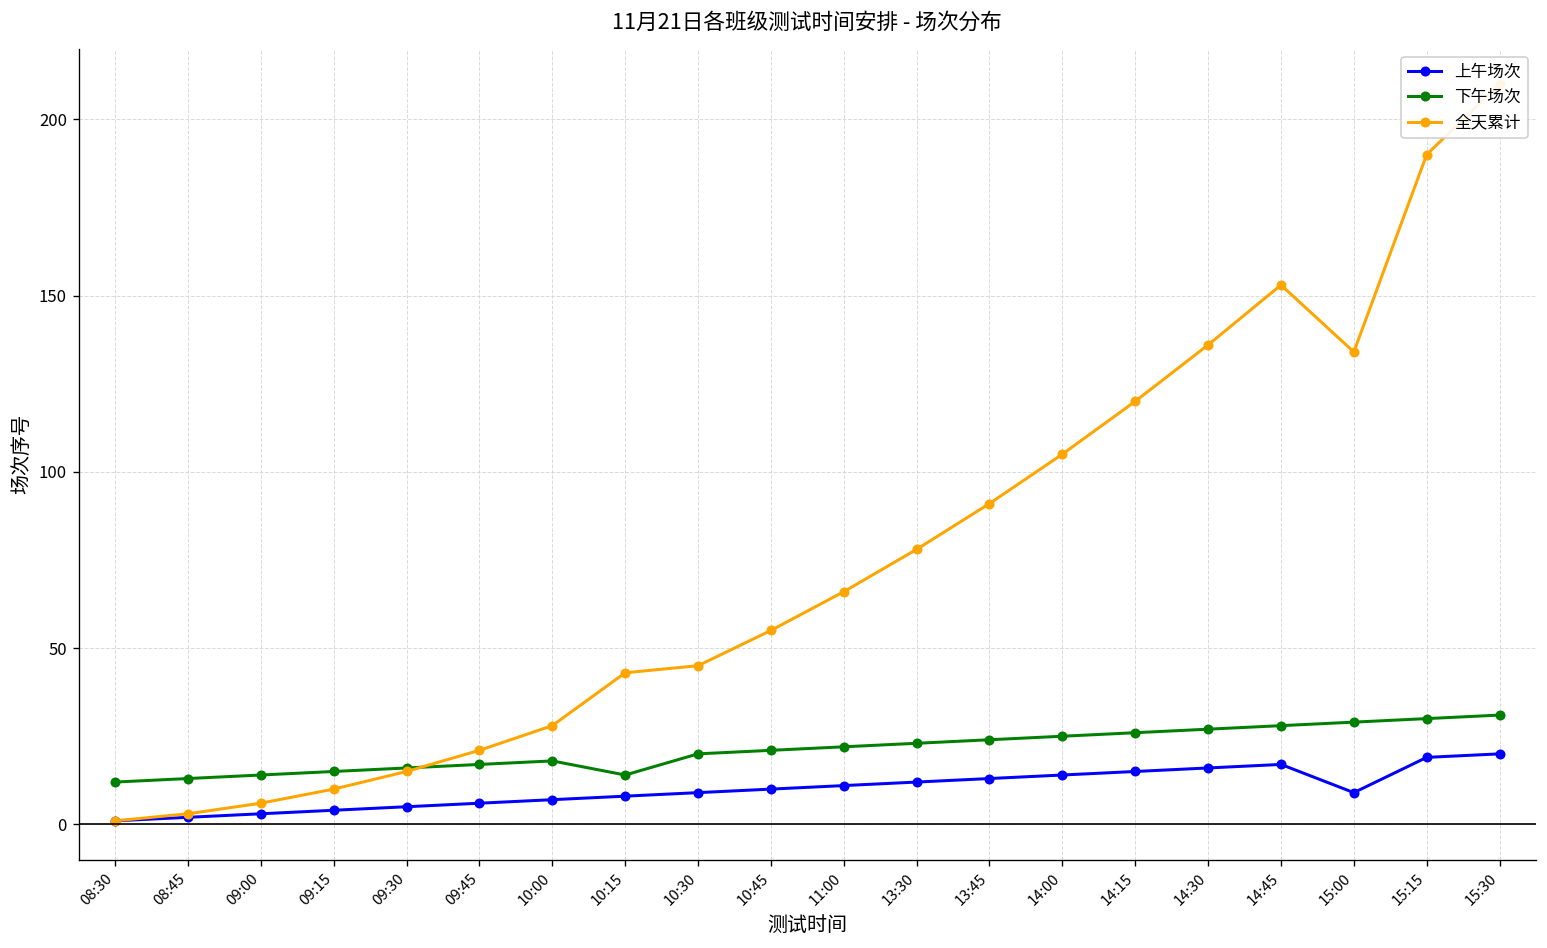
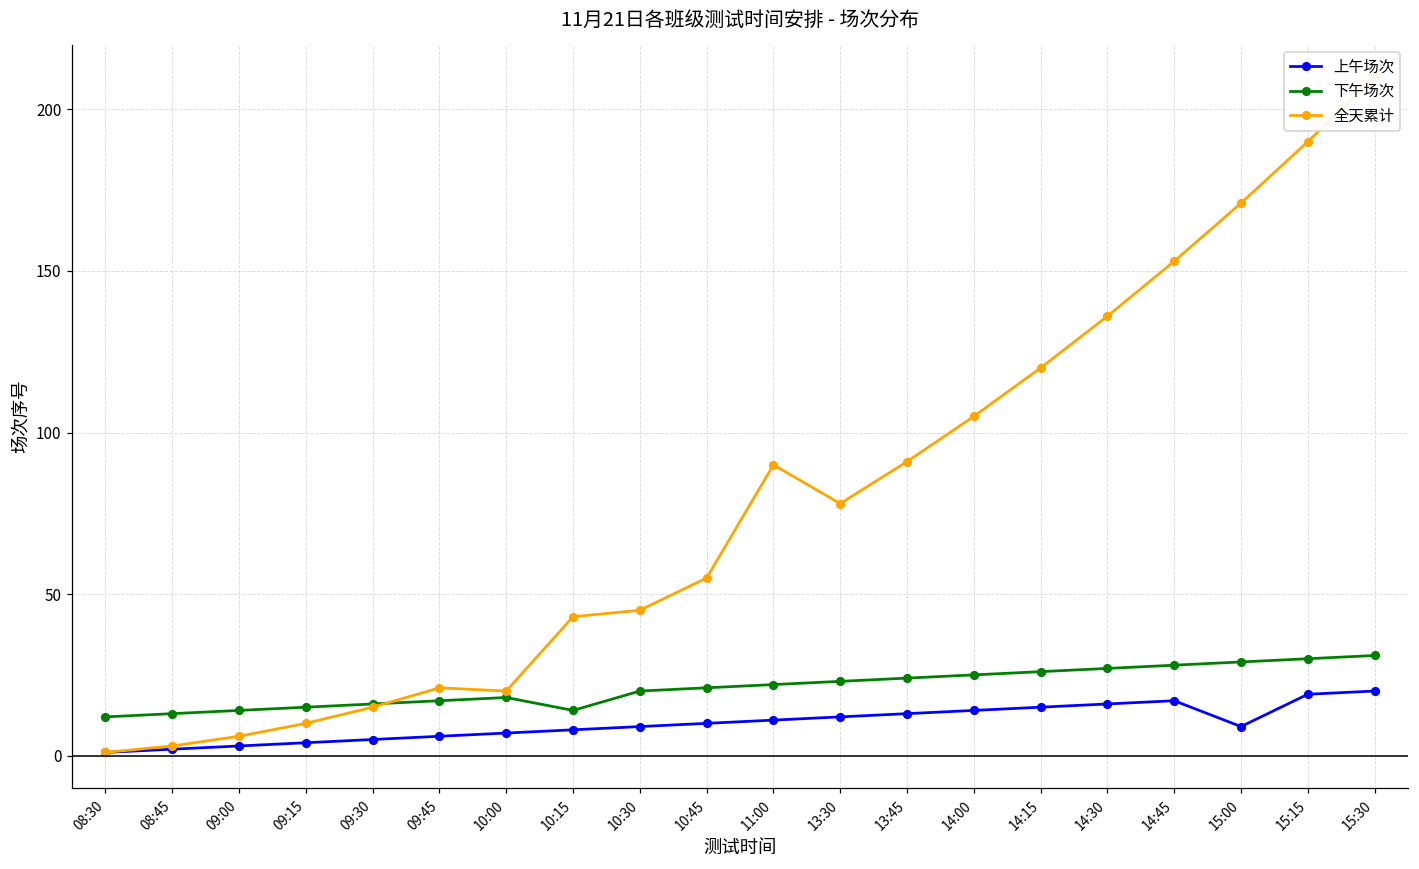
全天累计, 10:00: 28 -> 20
全天累计, 11:00: 66 -> 90
全天累计, 15:00: 134 -> 171
